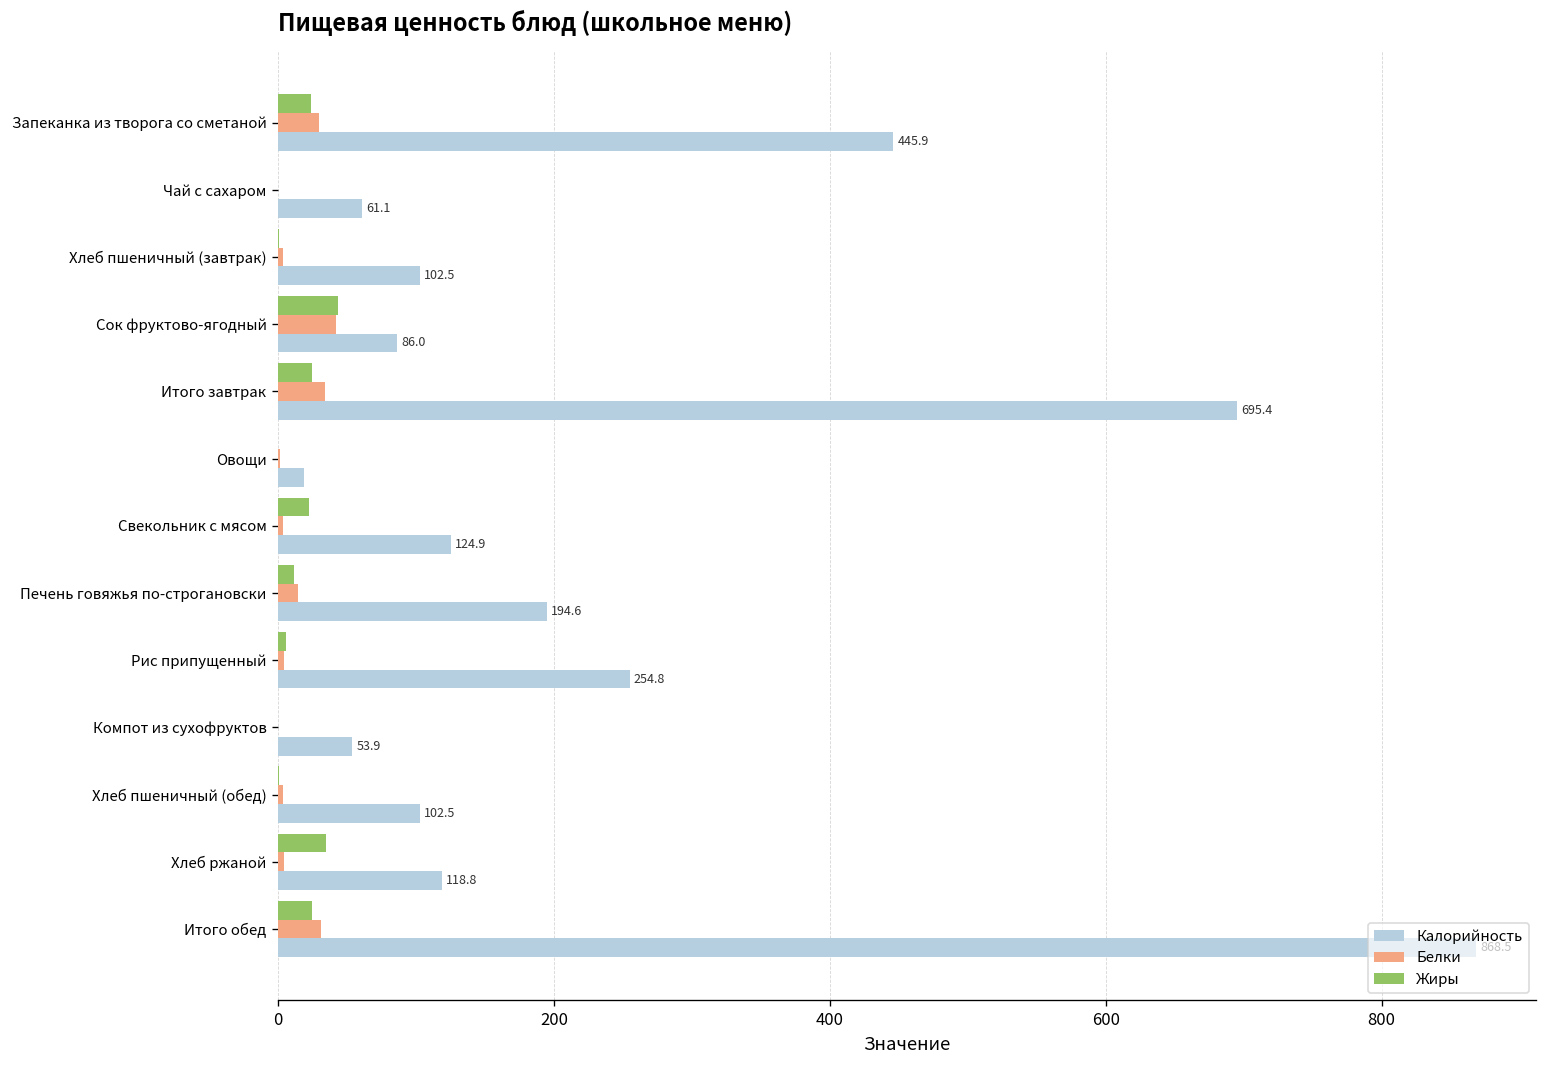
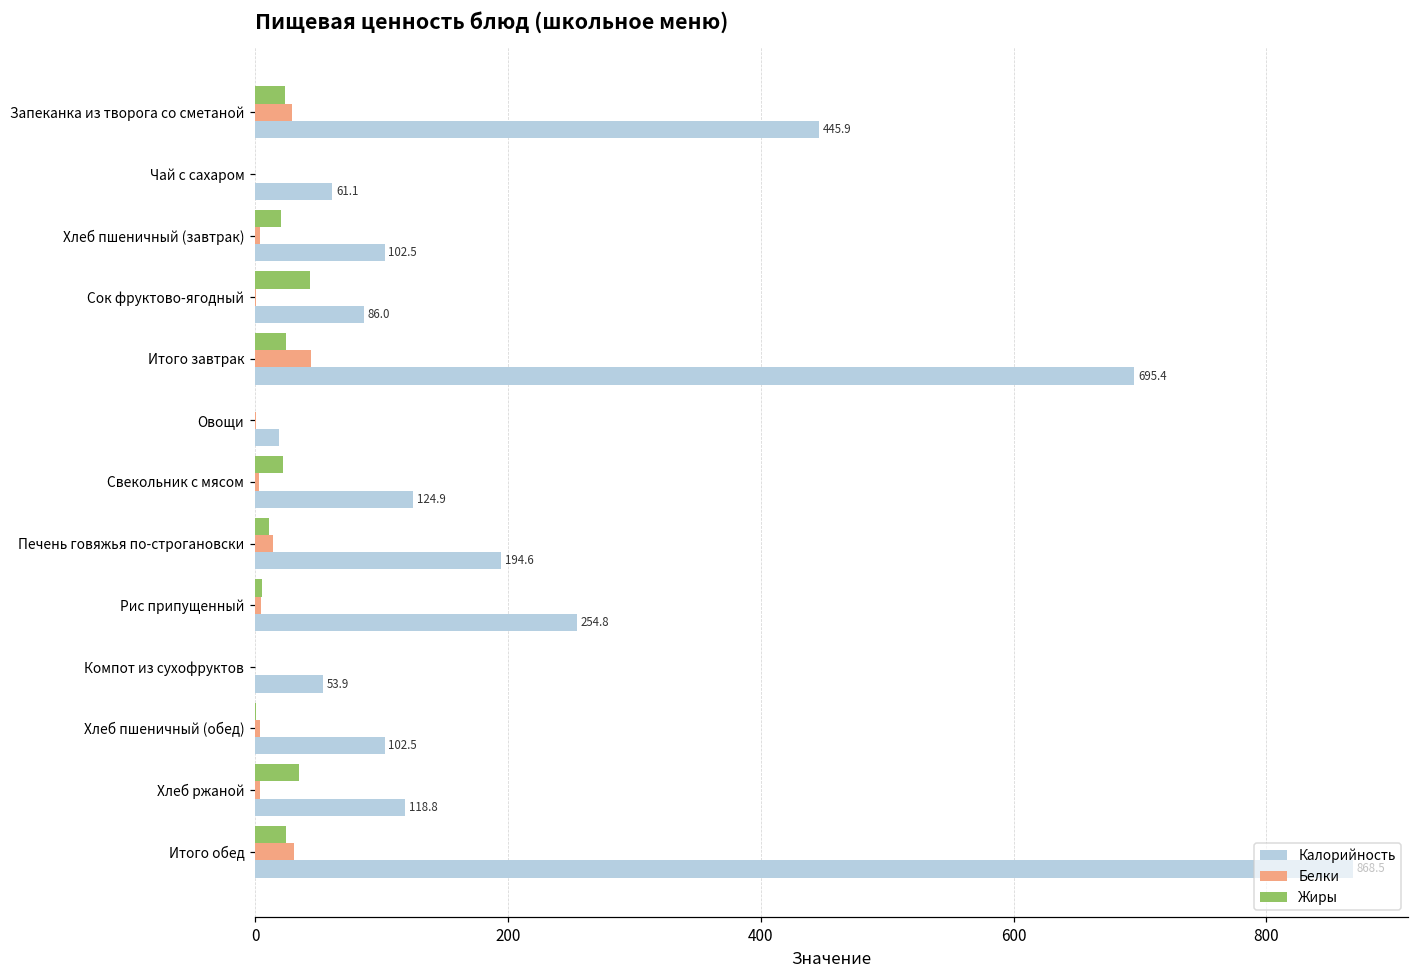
Жиры, Хлеб пшеничный (завтрак): 0 -> 20
Белки, Сок фруктово-ягодный: 42 -> 1
Белки, Итого завтрак: 34 -> 44
